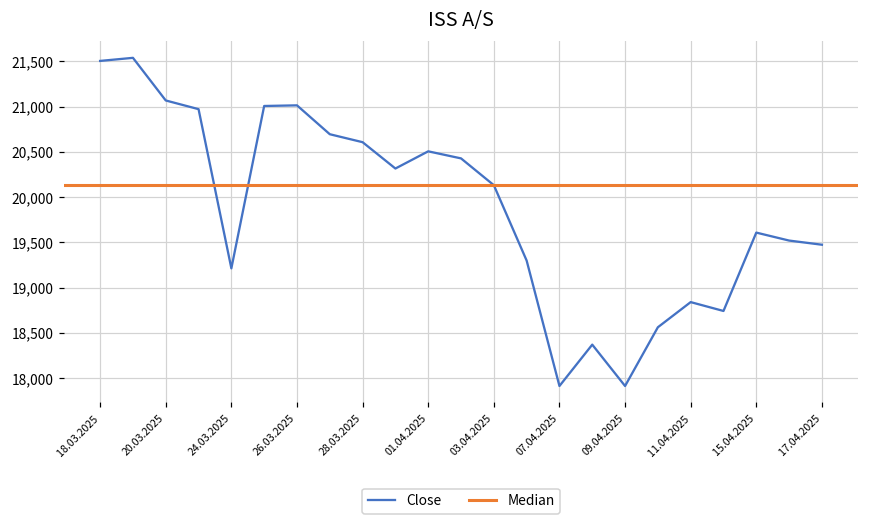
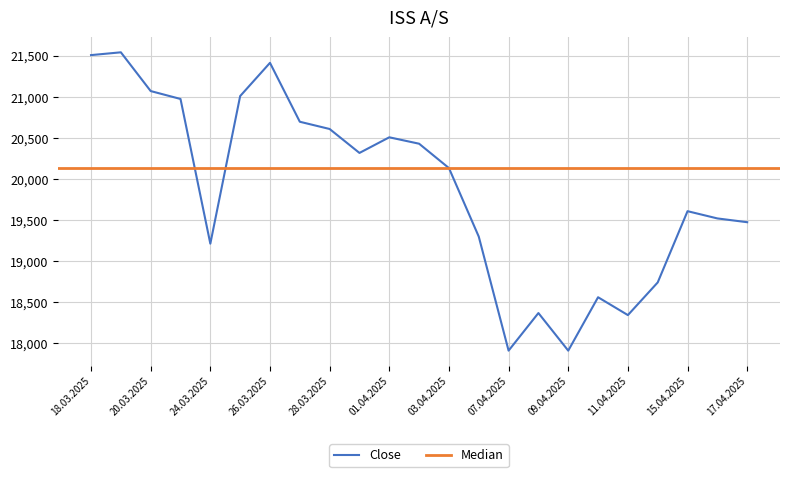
26.03.2025: 21,000 -> 21,400
11.04.2025: 18,800 -> 18,300
